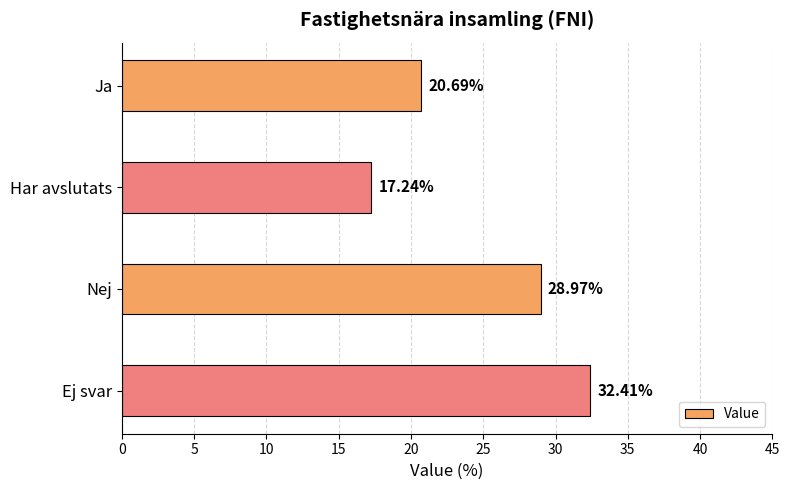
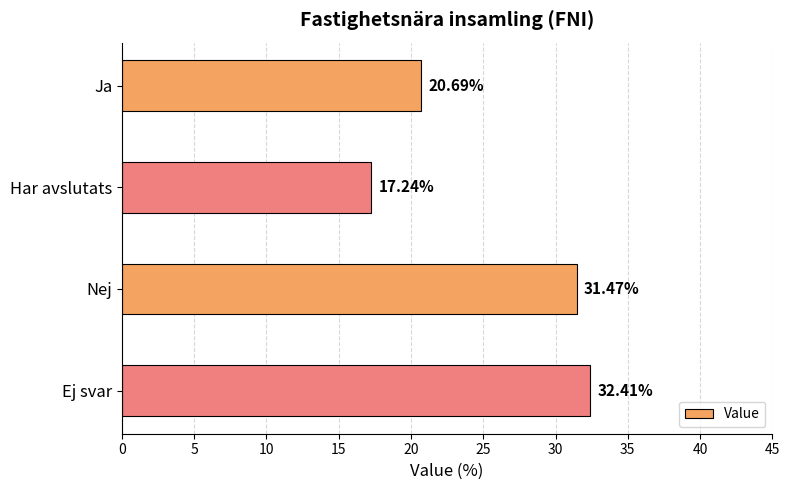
Nej: 28.97% -> 31.47%
